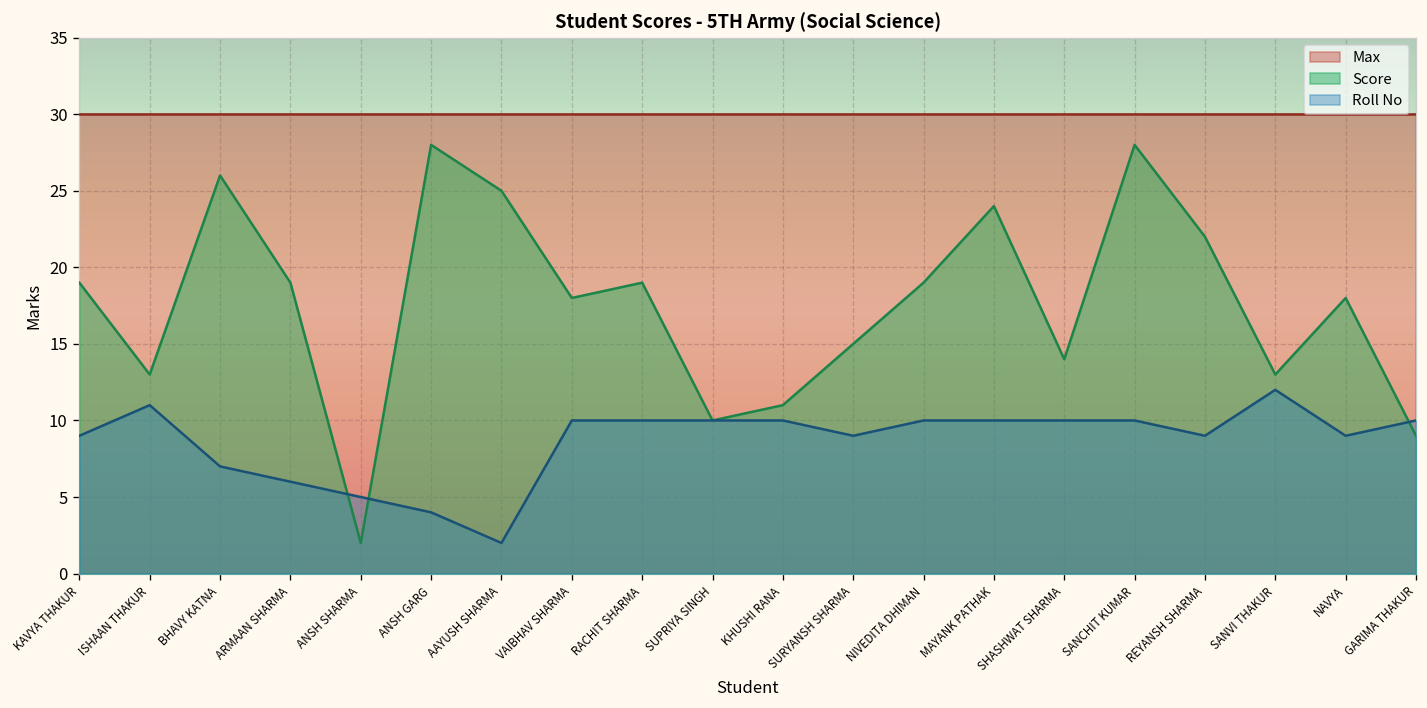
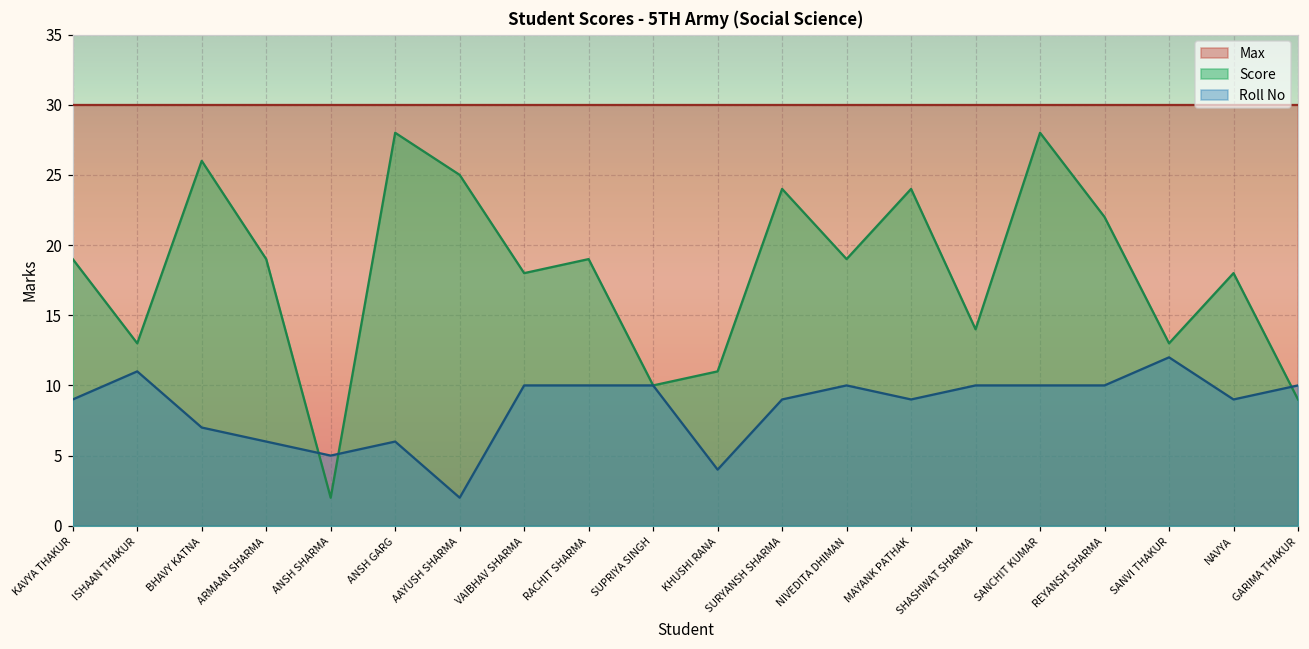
Roll No, ANSH GARG: 4 -> 6
Roll No, KHUSHI RANA: 10 -> 4
Score, SURYANSH SHARMA: 15 -> 24
Roll No, MAYANK PATHAK: 10 -> 9
Roll No, REYANSH SHARMA: 9 -> 10
